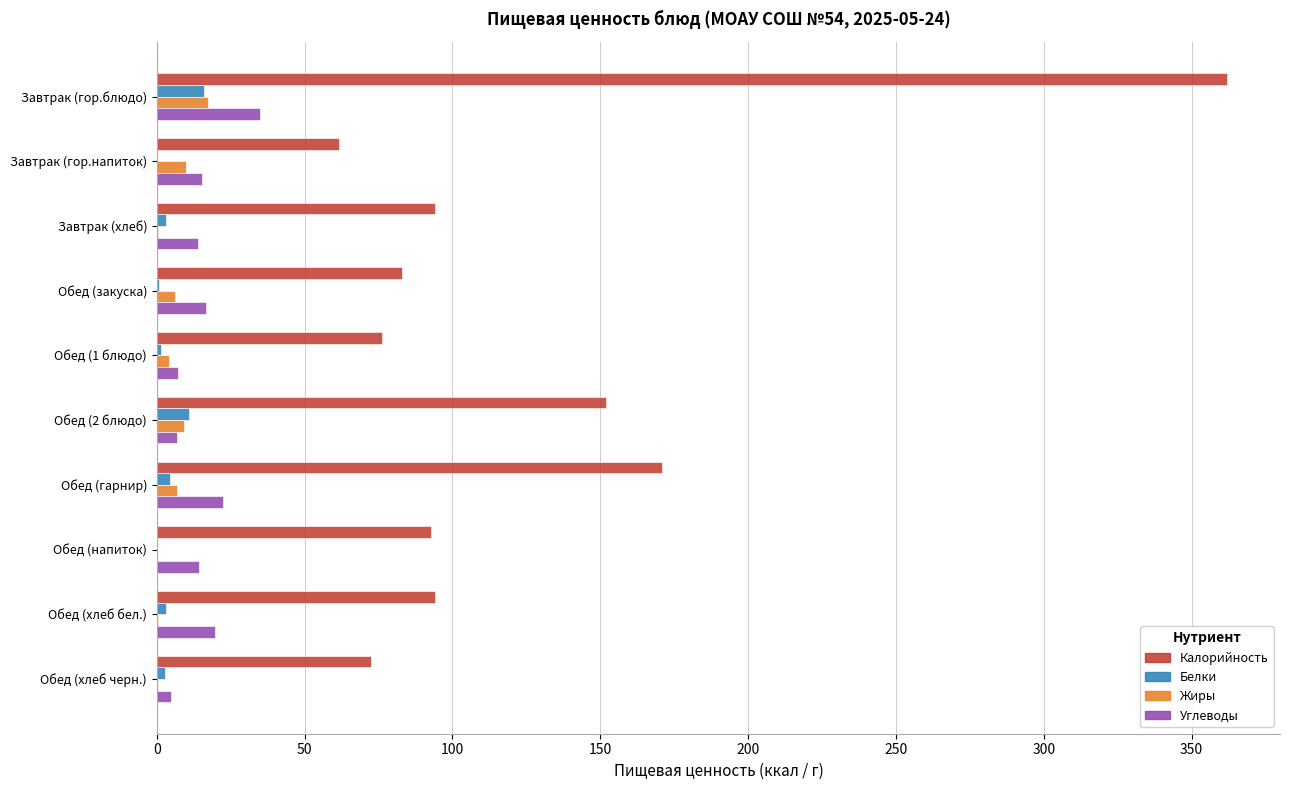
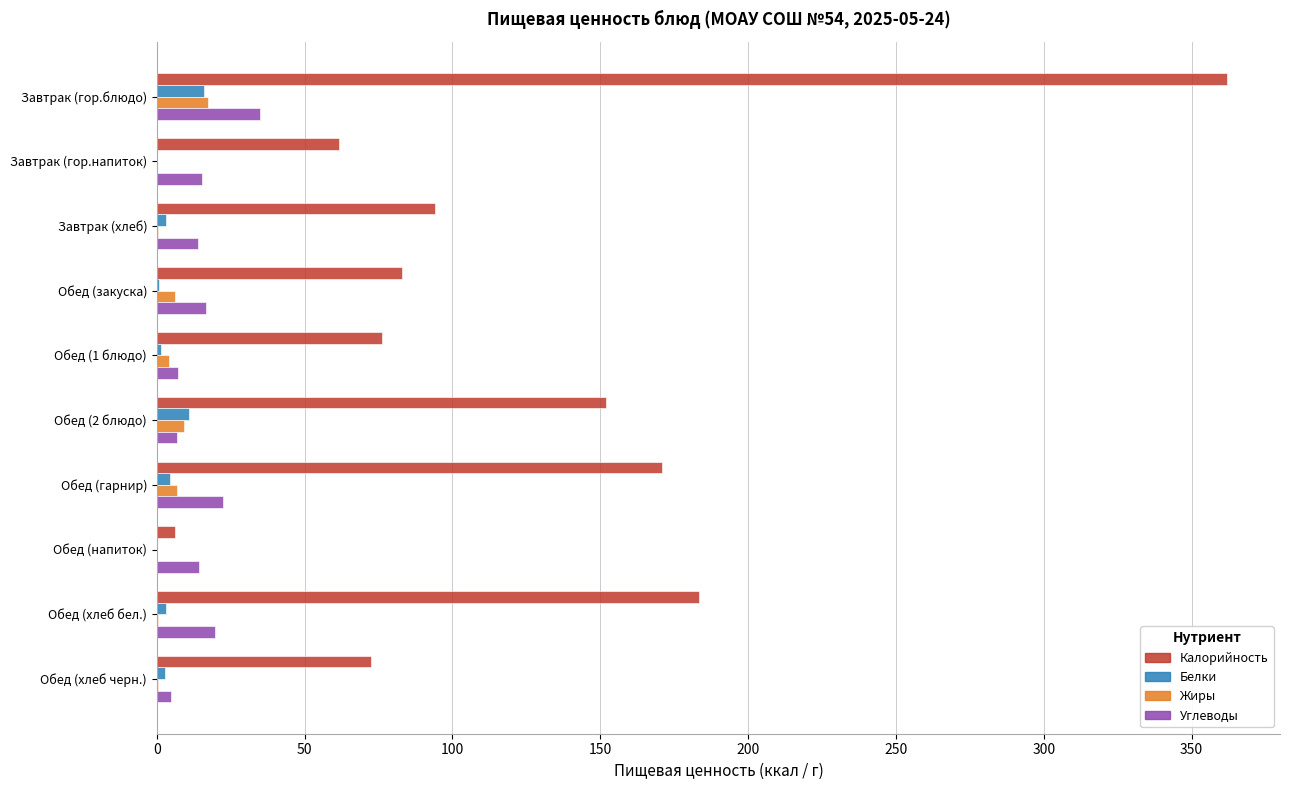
Жиры, Завтрак (гор.напиток): 10 -> 0
Калорийность, Обед (напиток): 93 -> 6
Калорийность, Обед (хлеб бел.): 94 -> 183
